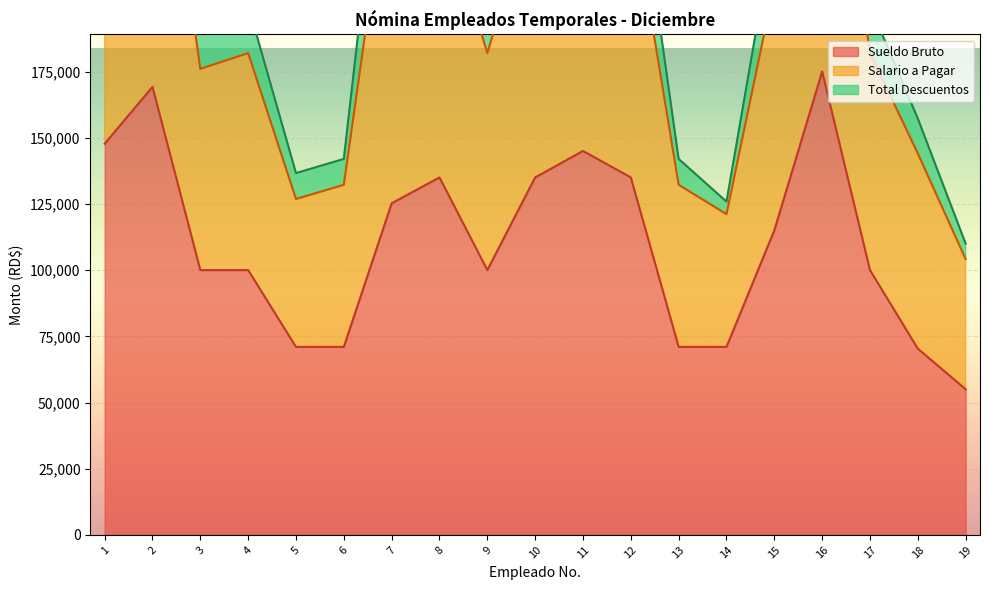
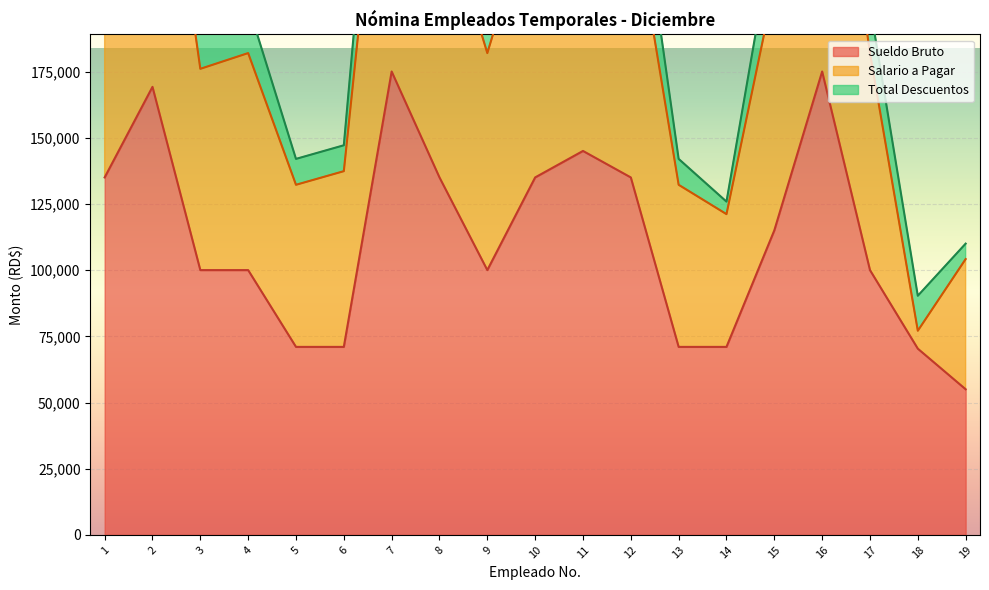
Sueldo Bruto, 1: 148,000 -> 135,000
Salario a Pagar, 5: 56,000 -> 61,000
Salario a Pagar, 6: 61,000 -> 66,000
Sueldo Bruto, 7: 125,000 -> 175,000
Salario a Pagar, 18: 74,000 -> 7,000
